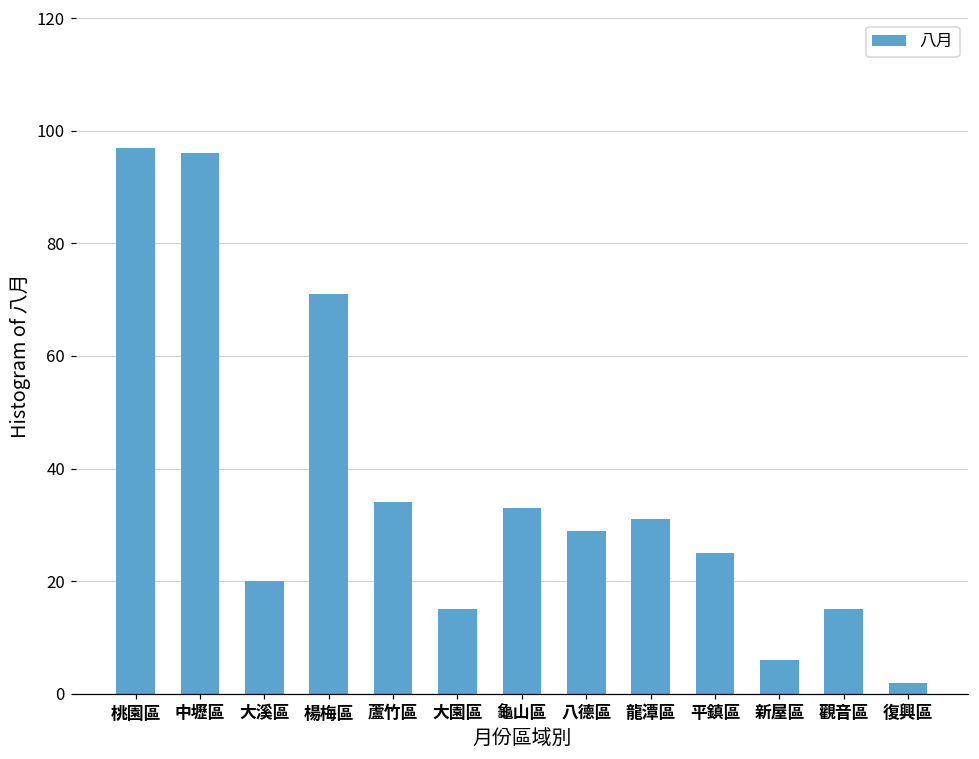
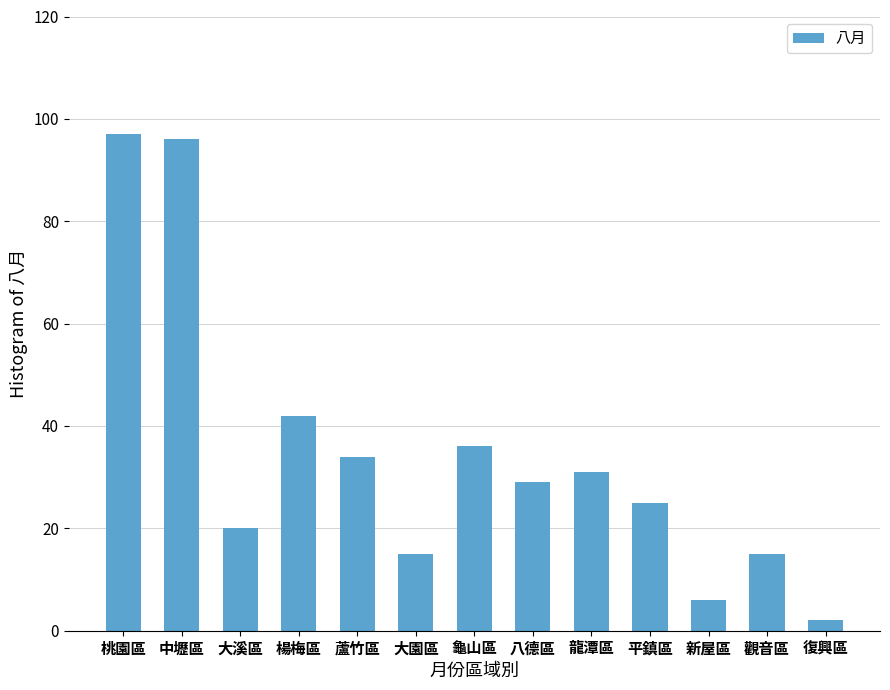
楊梅區: 71 -> 42
龜山區: 33 -> 36
